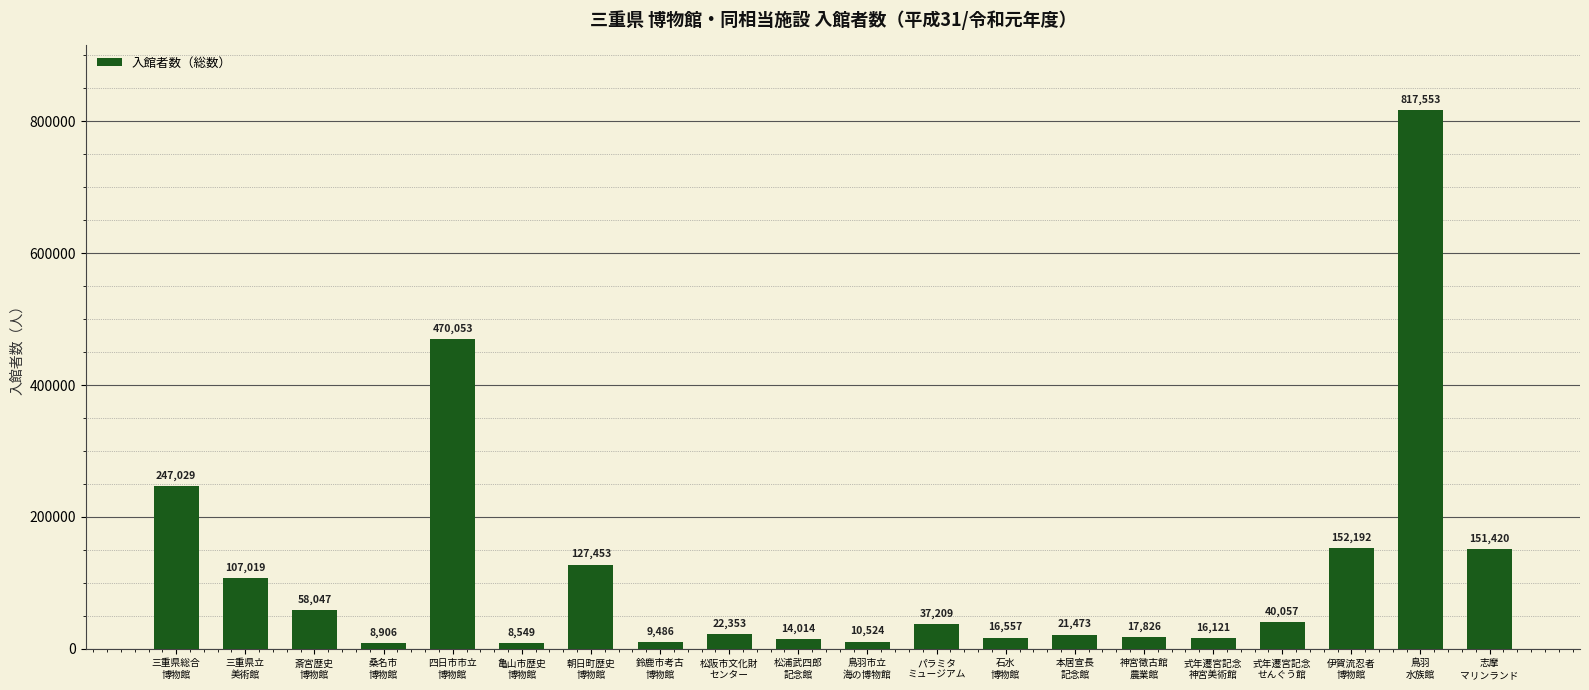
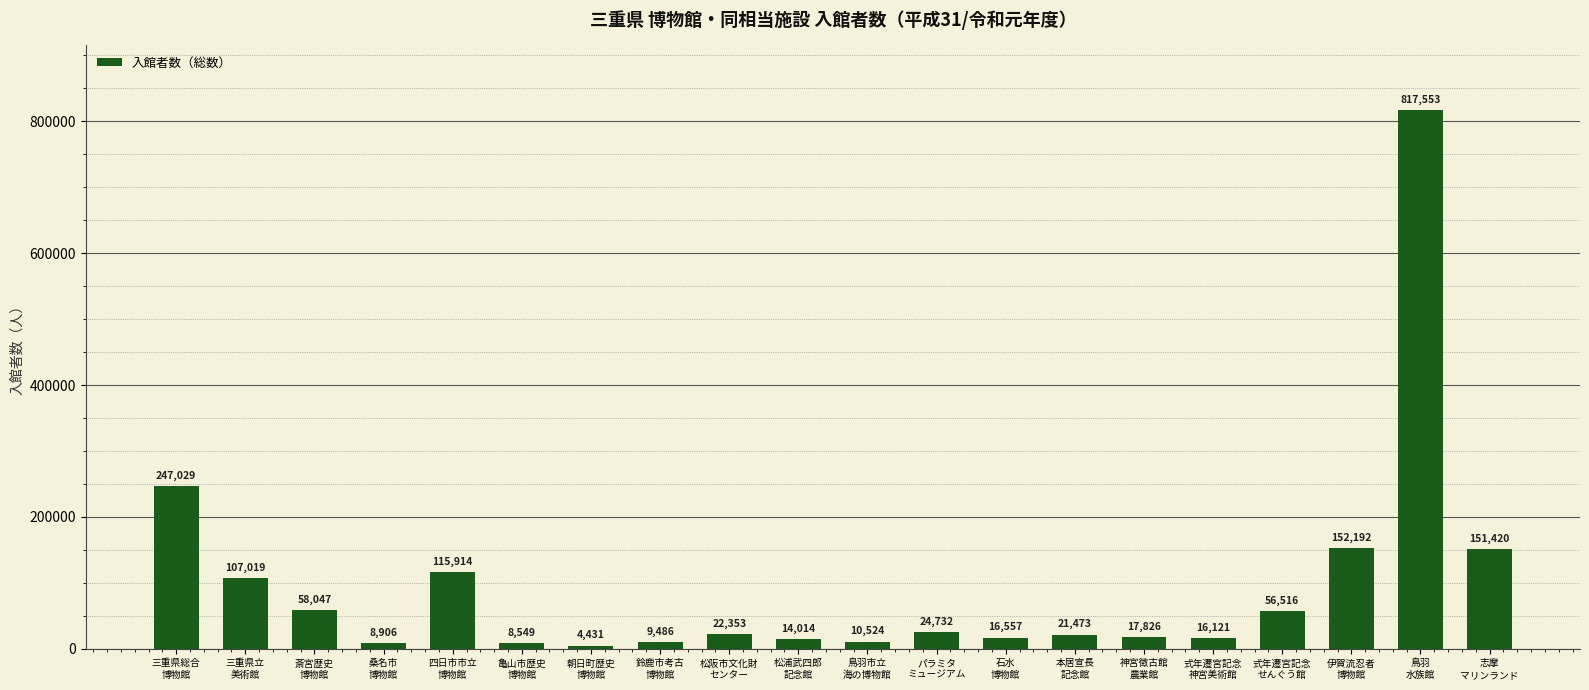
四日市市立 博物館: 470,053 -> 115,914
朝日町歴史 博物館: 127,453 -> 4,431
パラミタ ミュージアム: 37,209 -> 24,732
式年遷宮記念 せんぐう館: 40,057 -> 56,516
